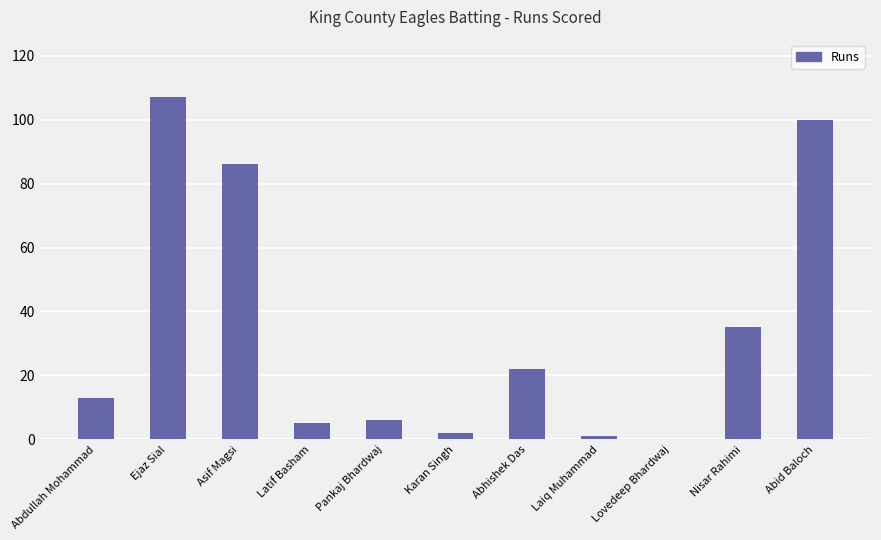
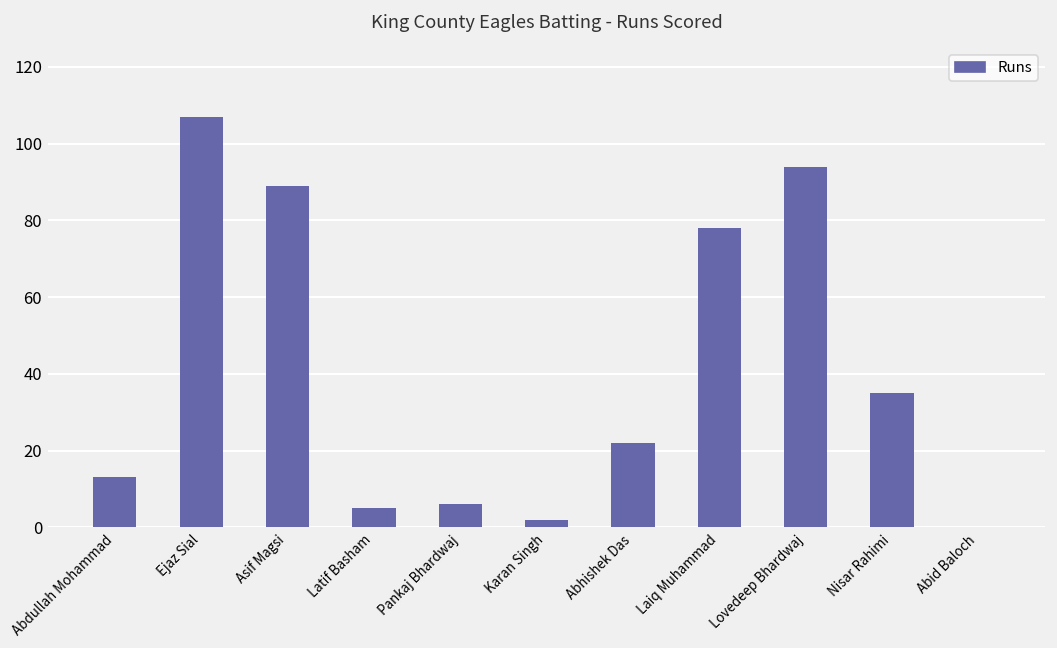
Asif Magsi: 86 -> 89
Laiq Muhammad: 1 -> 78
Lovedeep Bhardwaj: 0 -> 94
Abid Baloch: 100 -> 0
